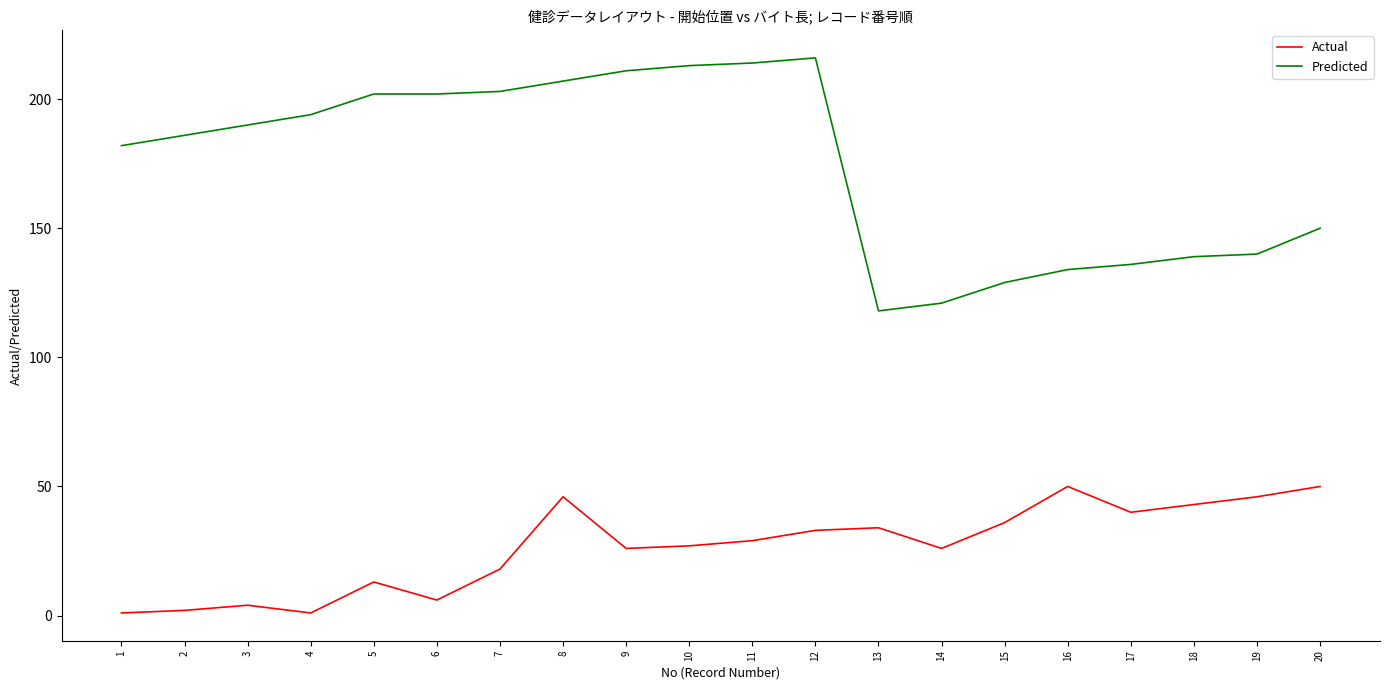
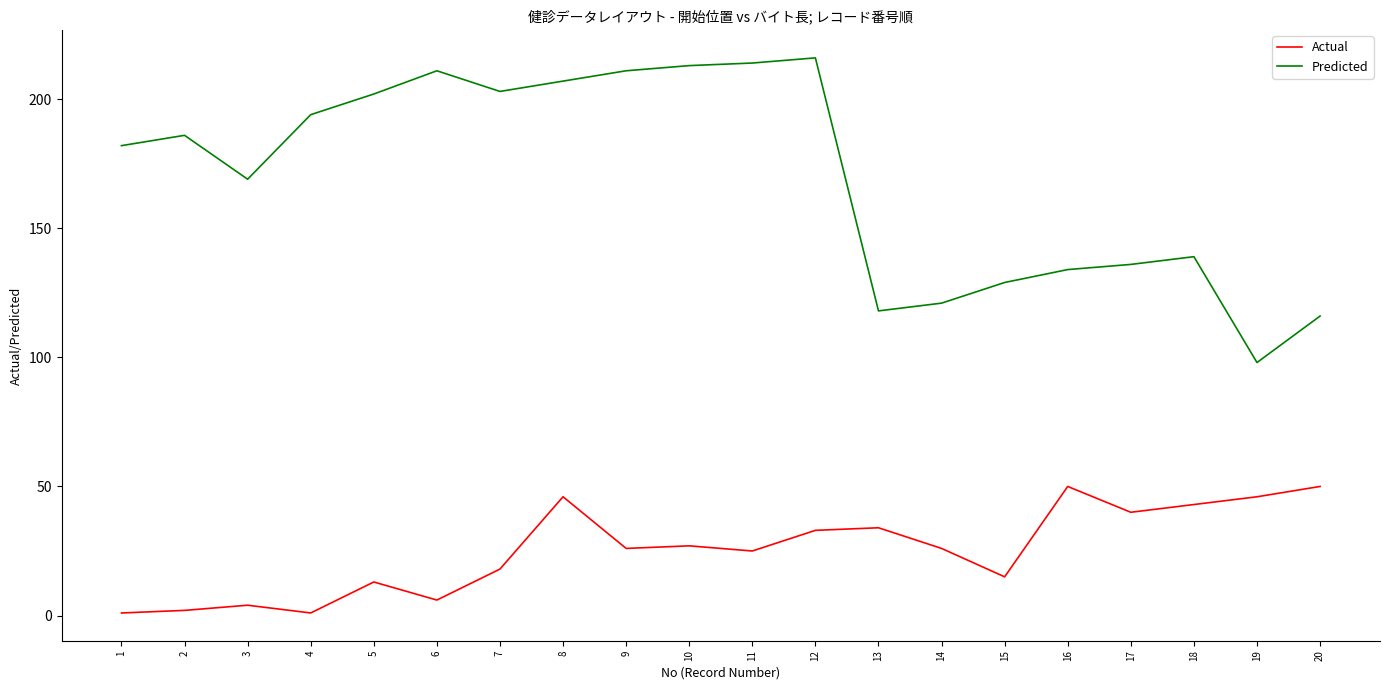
Predicted, 3: 190 -> 169
Predicted, 6: 202 -> 211
Actual, 11: 29 -> 25
Actual, 15: 36 -> 15
Predicted, 19: 140 -> 98
Predicted, 20: 150 -> 116
